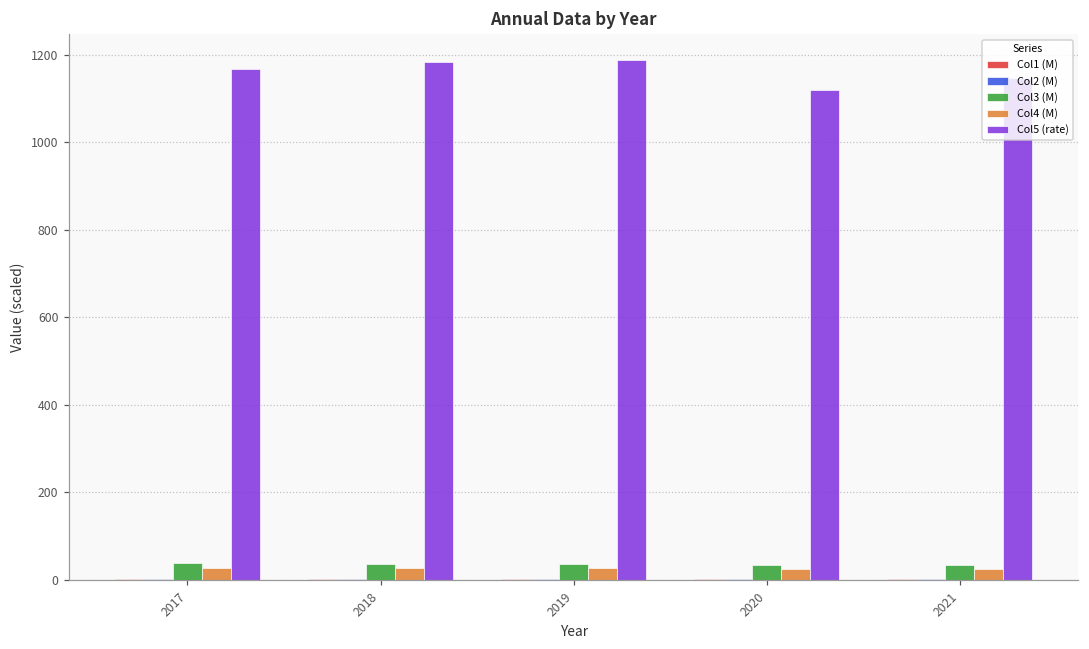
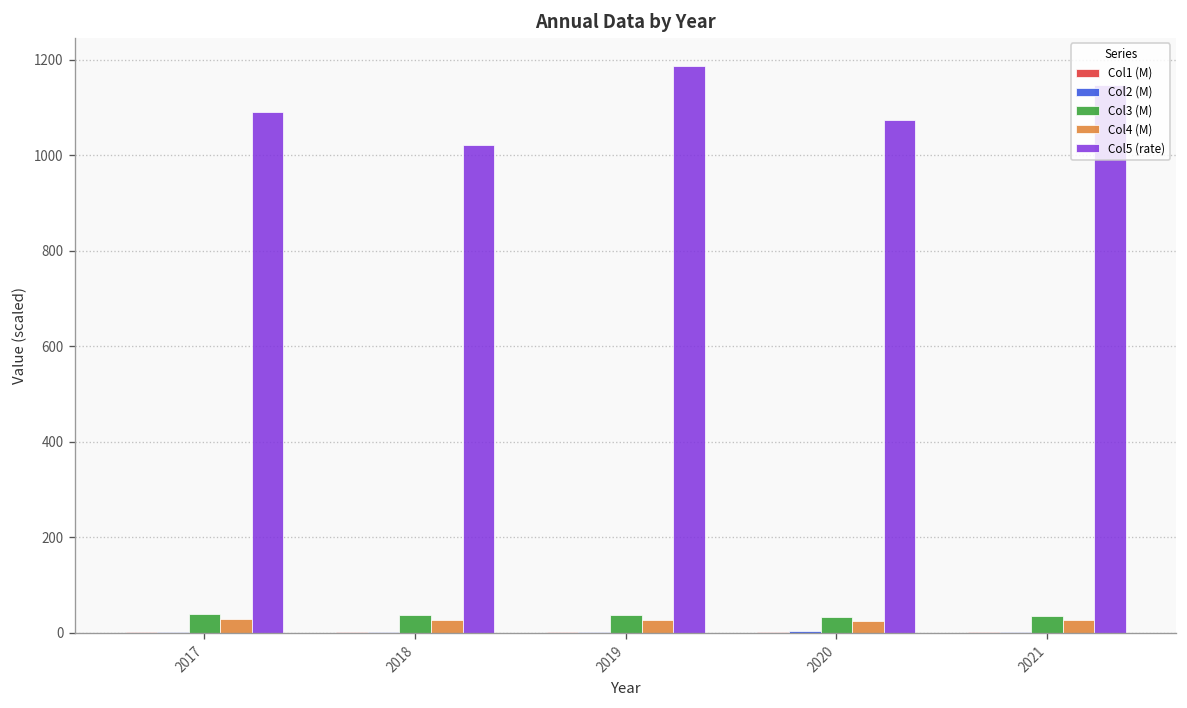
Col5 (rate), 2017: 1170 -> 1090
Col5 (rate), 2018: 1180 -> 1020
Col5 (rate), 2020: 1120 -> 1070
